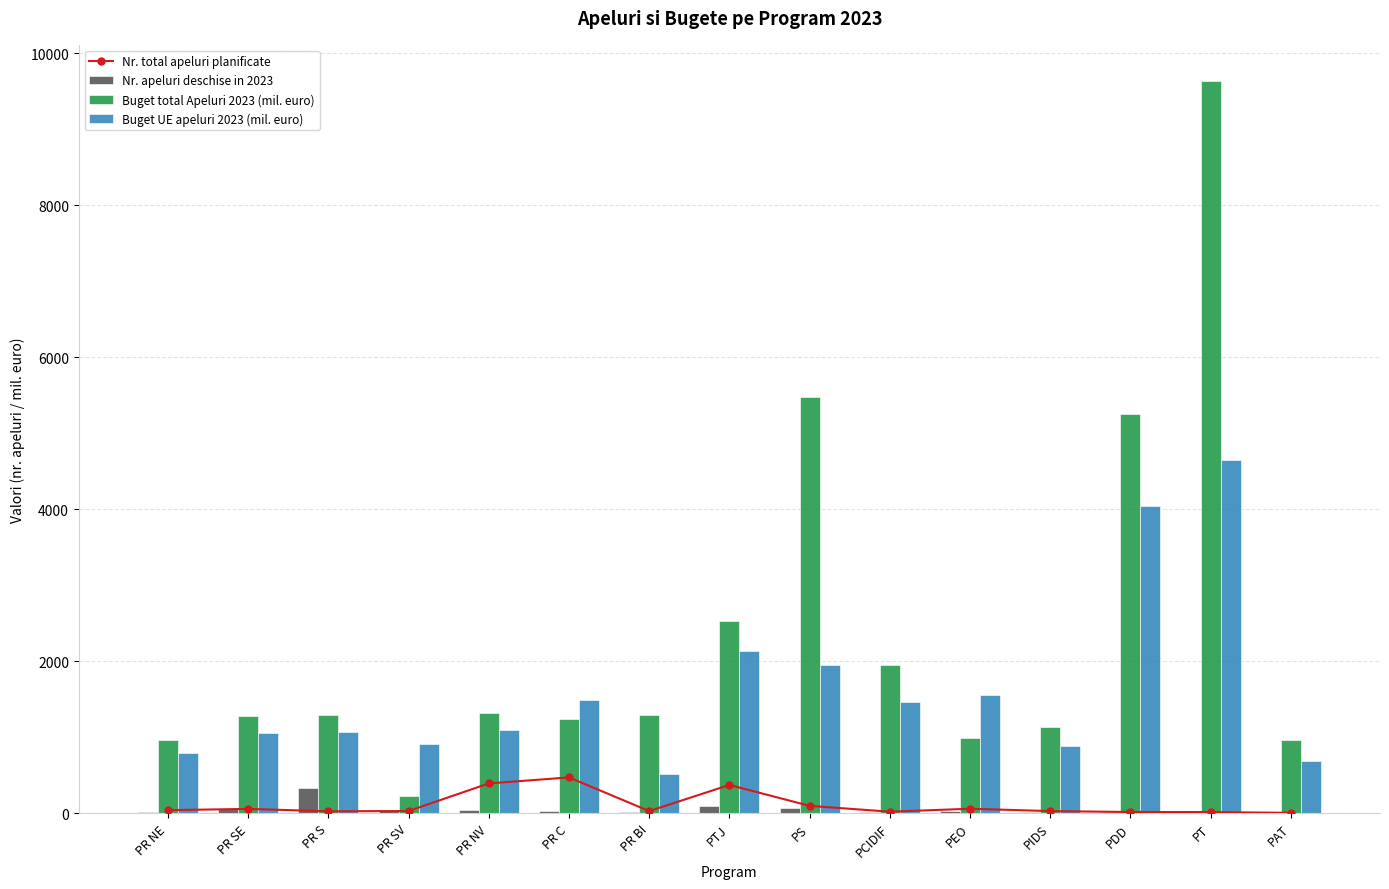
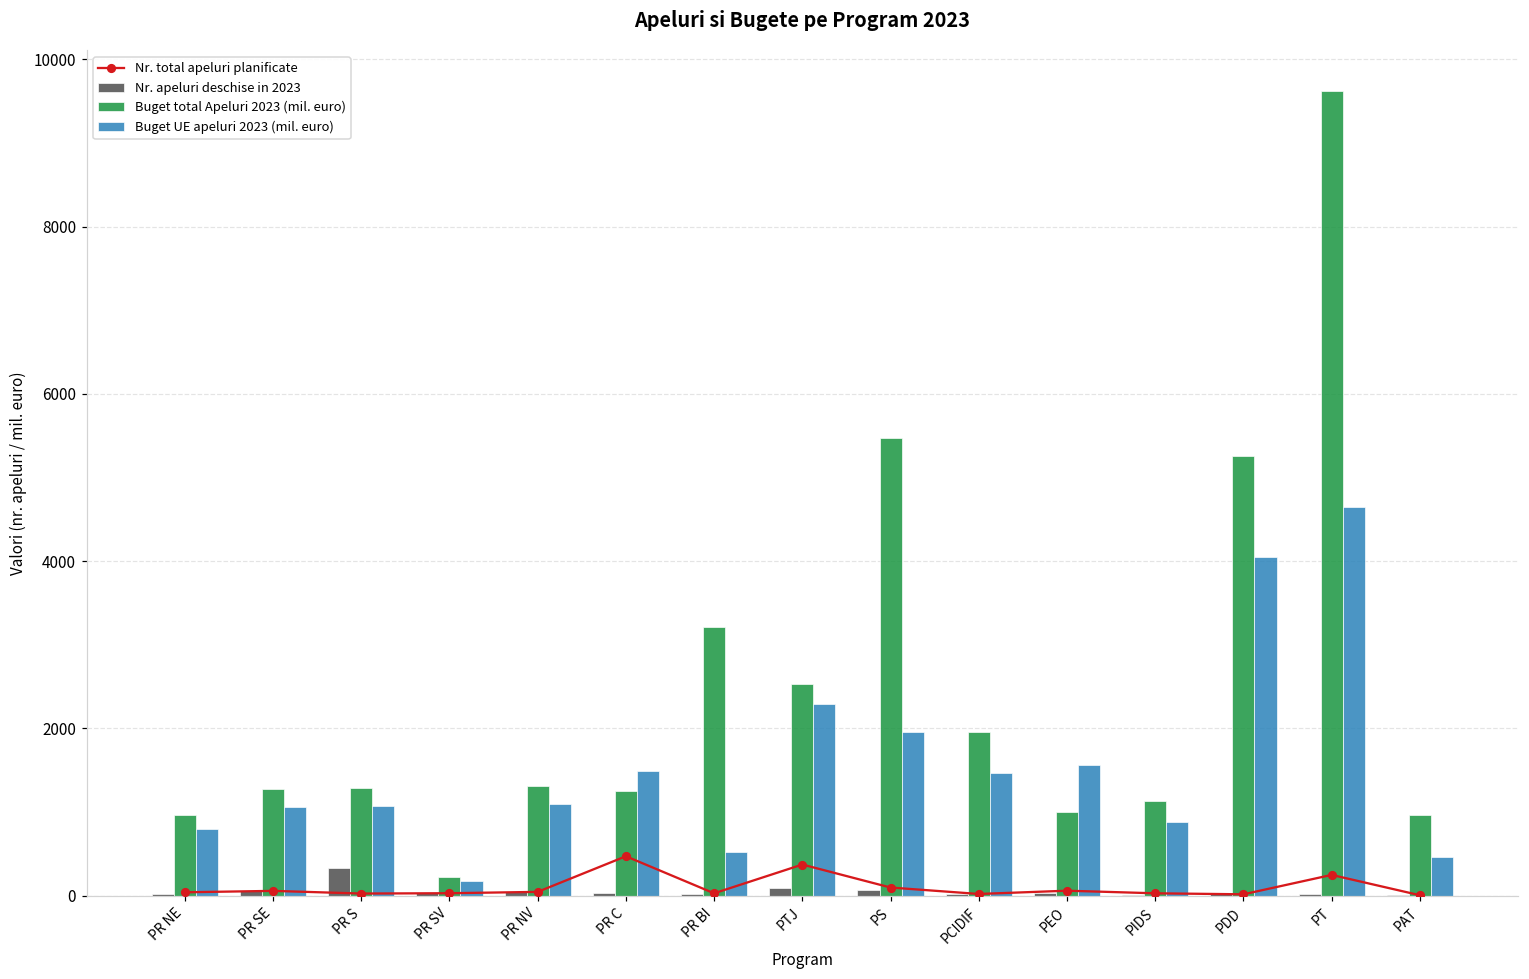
Buget UE apeluri 2023 (mil. euro), PR SV: 900 -> 200
Nr. total apeluri planificate, PR NV: 400 -> 0
Buget total Apeluri 2023 (mil. euro), PR BI: 1300 -> 3200
Buget UE apeluri 2023 (mil. euro), PTJ: 2100 -> 2300
Nr. total apeluri planificate, PT: 0 -> 200
Buget UE apeluri 2023 (mil. euro), PAT: 700 -> 500
